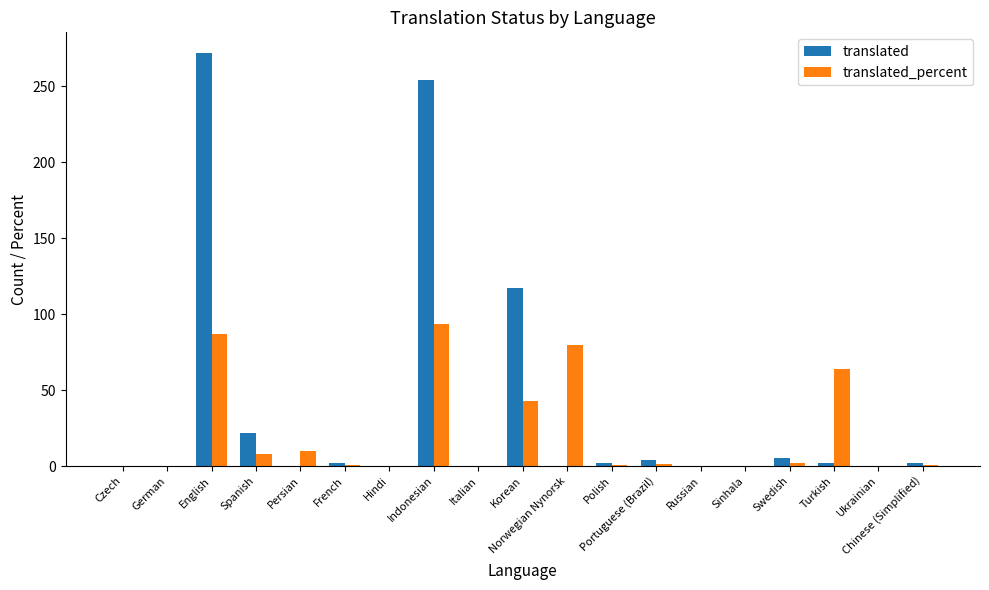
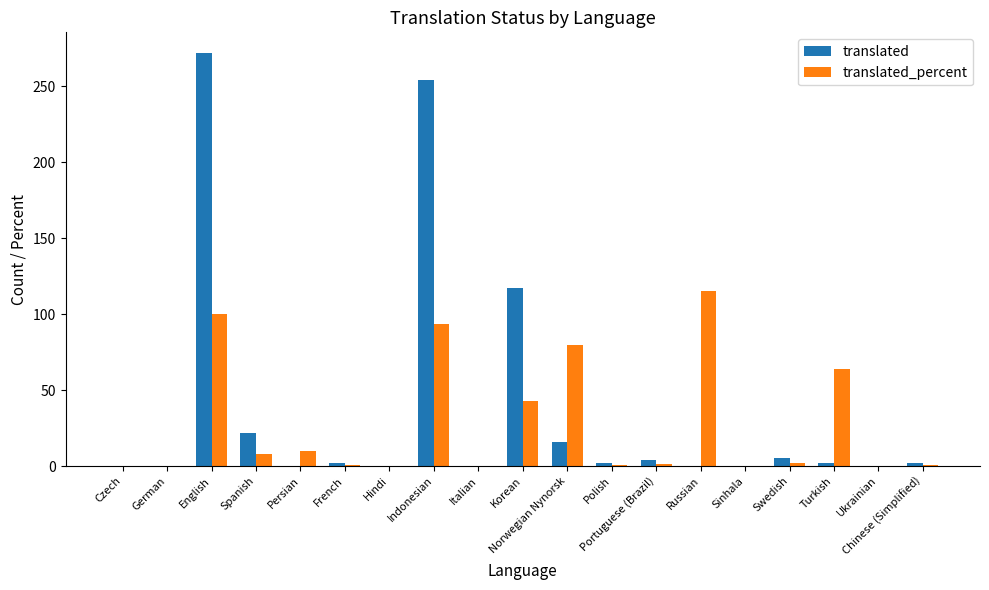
translated_percent, English: 87 -> 100
translated, Norwegian Nynorsk: 0 -> 16
translated_percent, Russian: 0 -> 115
